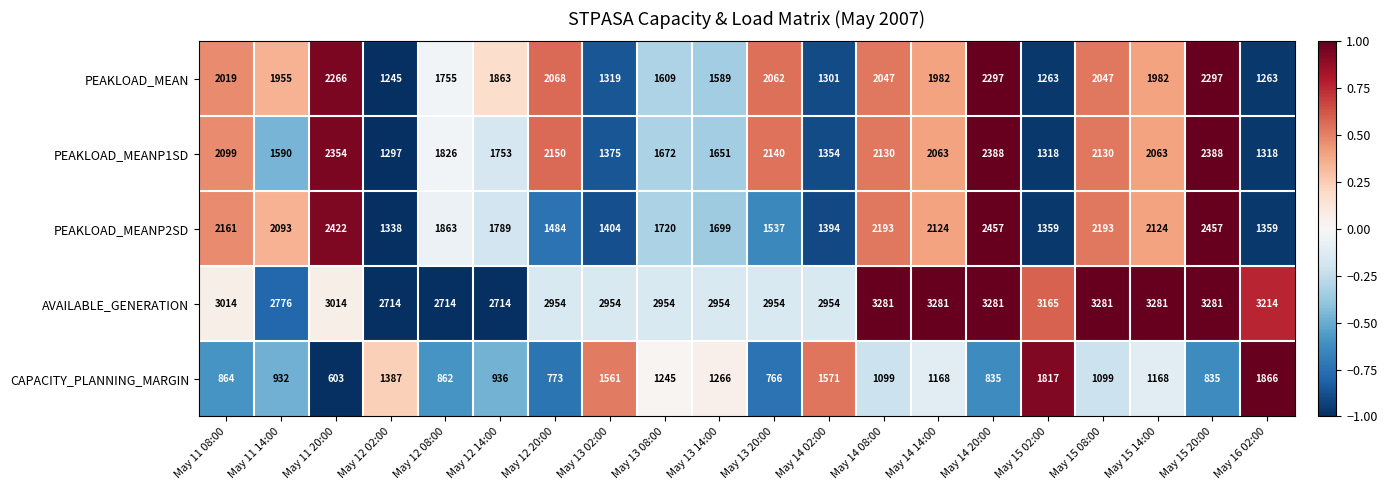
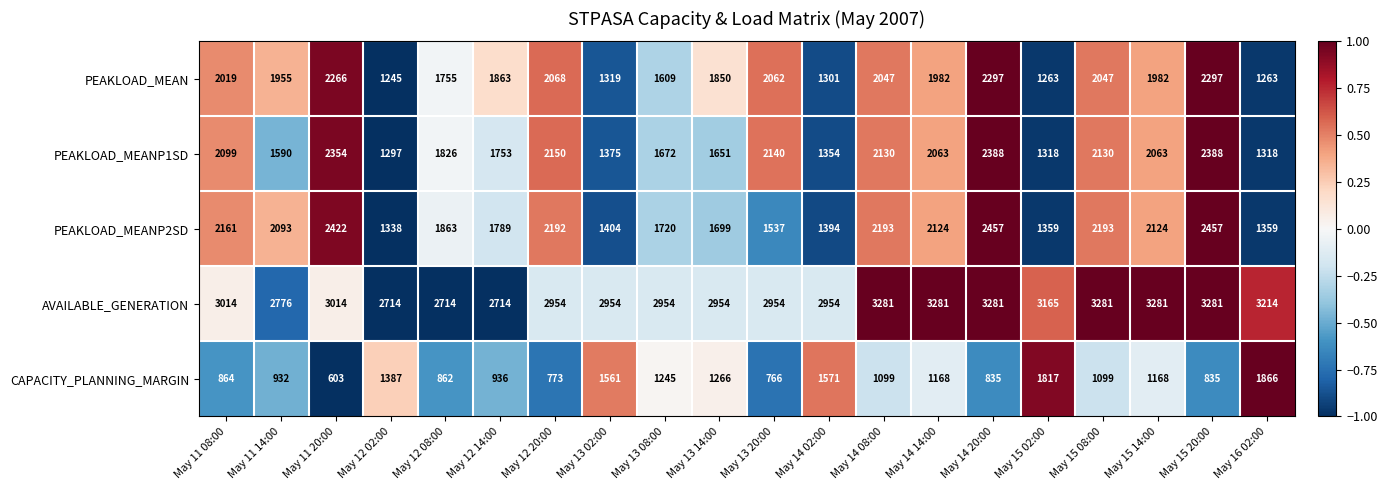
PEAKLOAD_MEAN, May 13 14:00: 1589 -> 1850
PEAKLOAD_MEANP2SD, May 12 20:00: 1484 -> 2192
